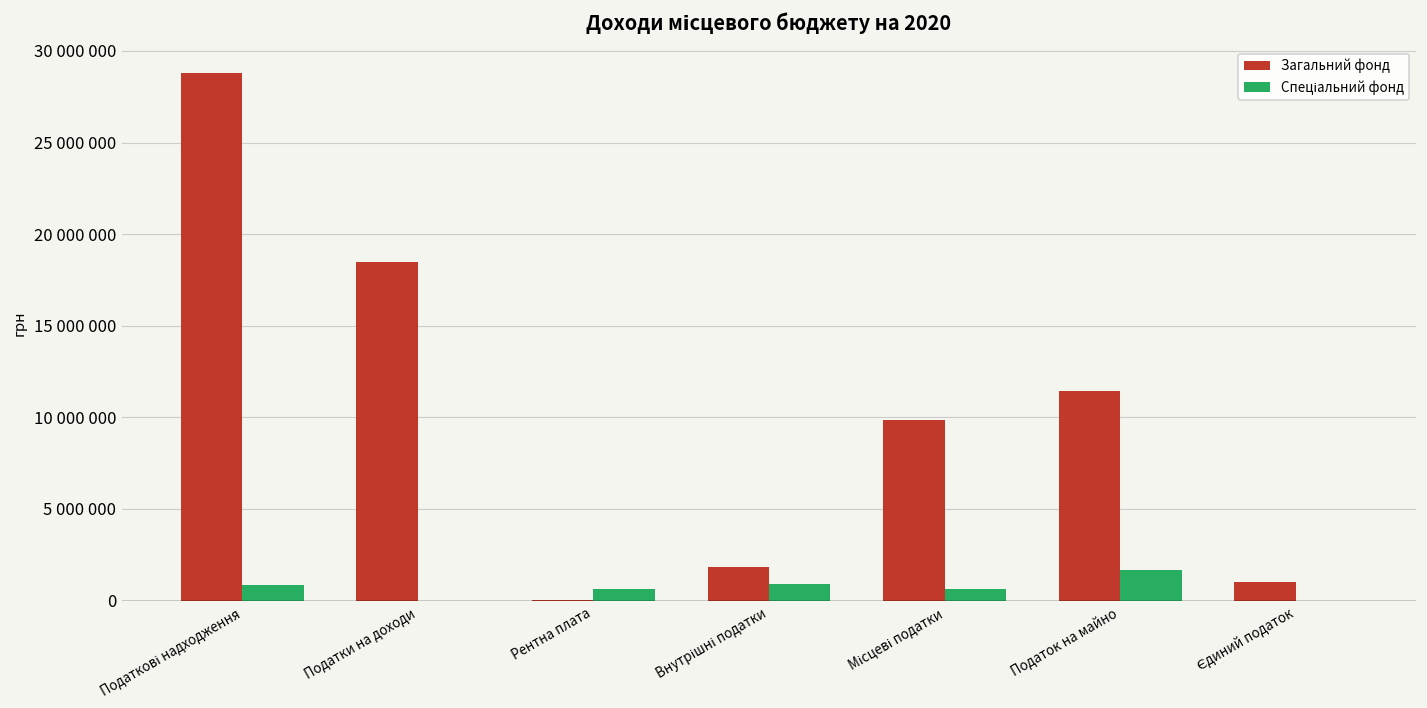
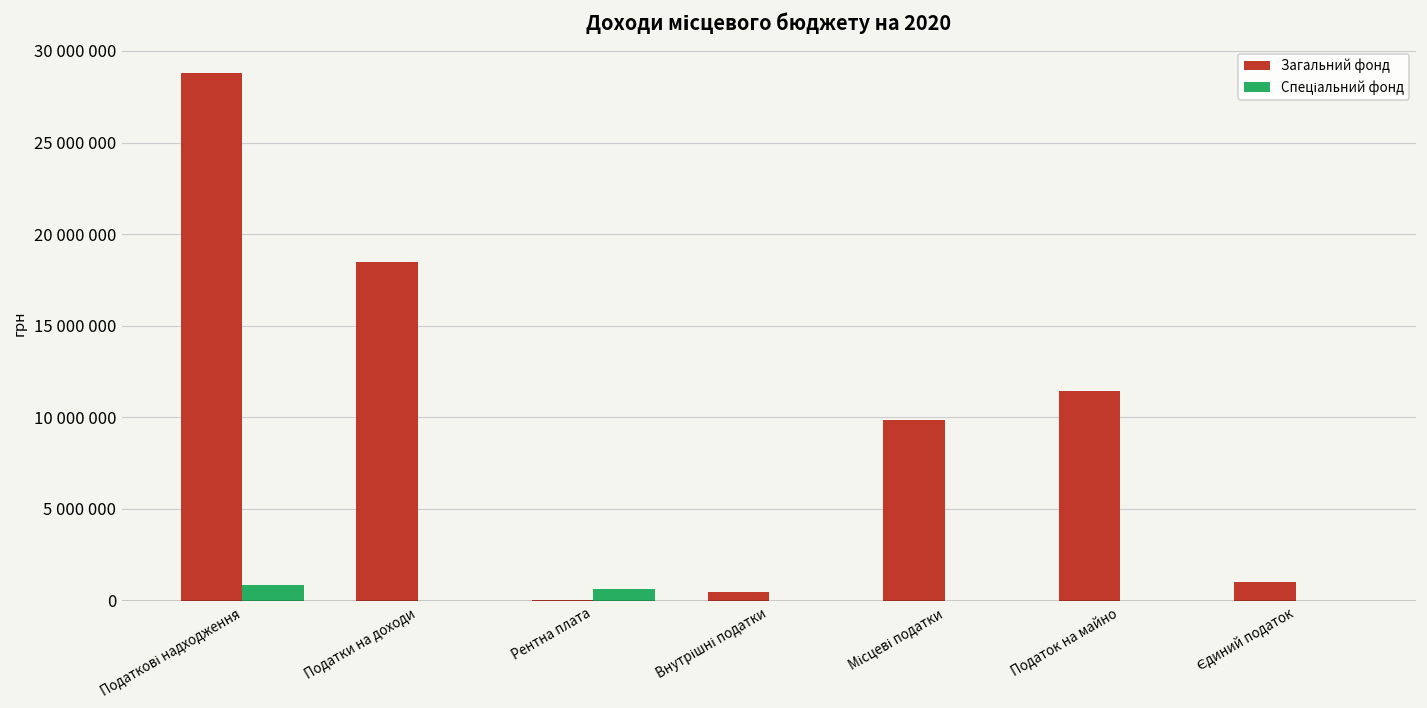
Загальний фонд, Внутрішні податки: 1800000 -> 500000
Спеціальний фонд, Внутрішні податки: 900000 -> 0
Спеціальний фонд, Місцеві податки: 600000 -> 0
Спеціальний фонд, Податок на майно: 1700000 -> 0
